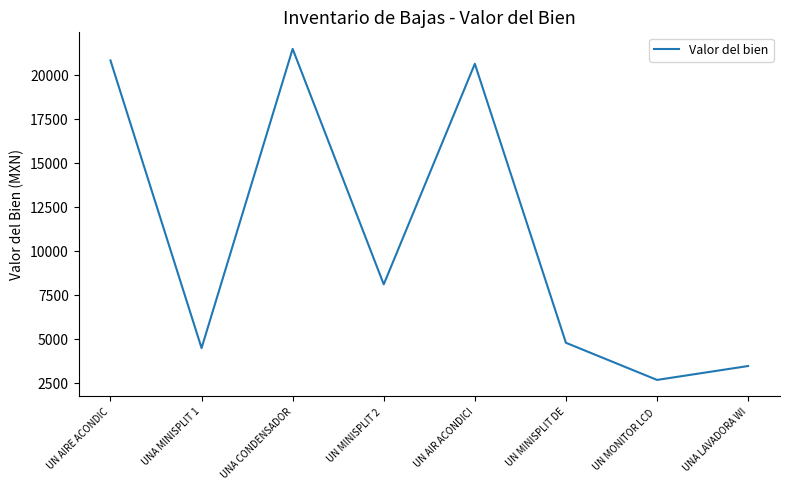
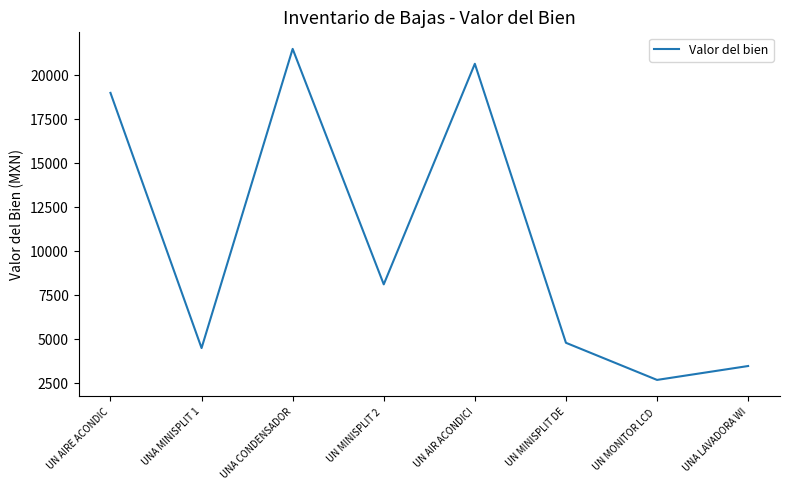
UN AIRE ACONDIC: 20800 -> 19000
